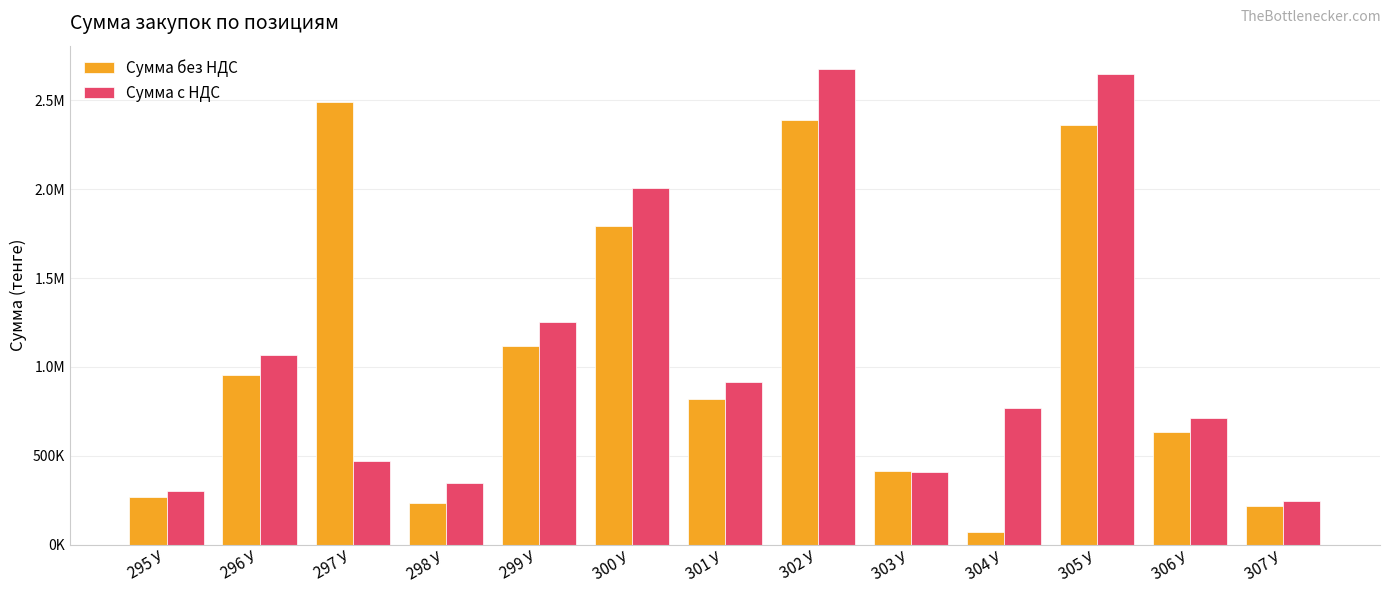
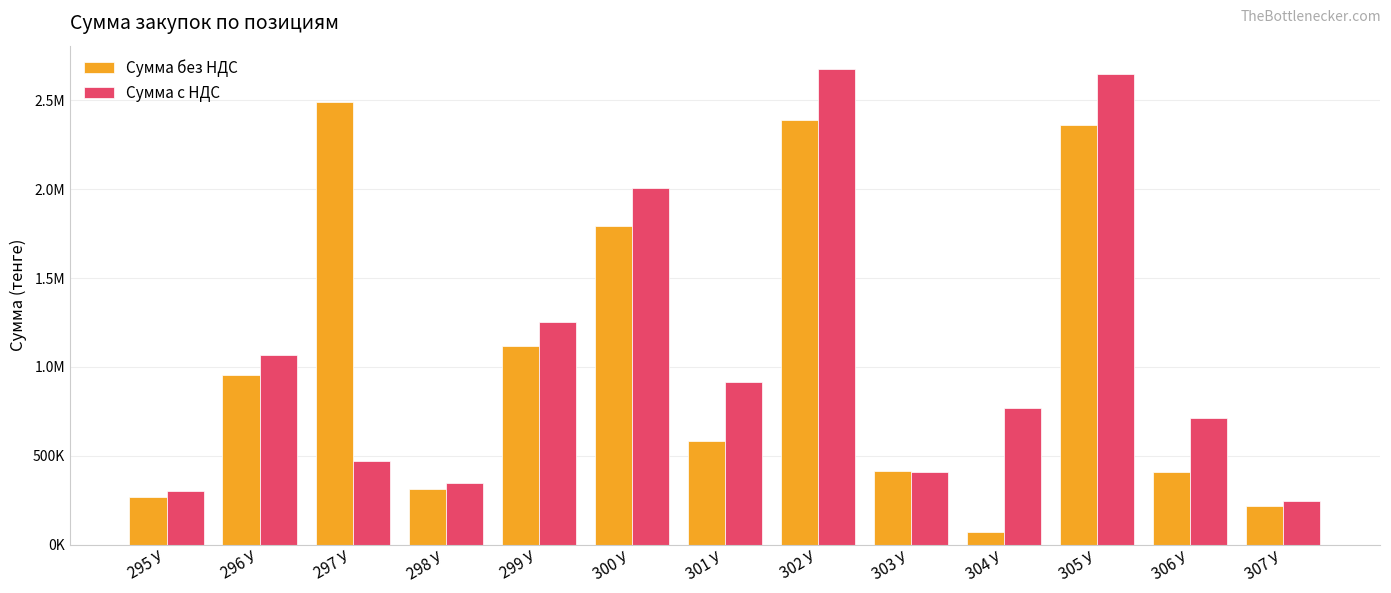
Сумма без НДС, 298 У: 230000 -> 310000
Сумма без НДС, 301 У: 820000 -> 580000
Сумма без НДС, 306 У: 640000 -> 410000
